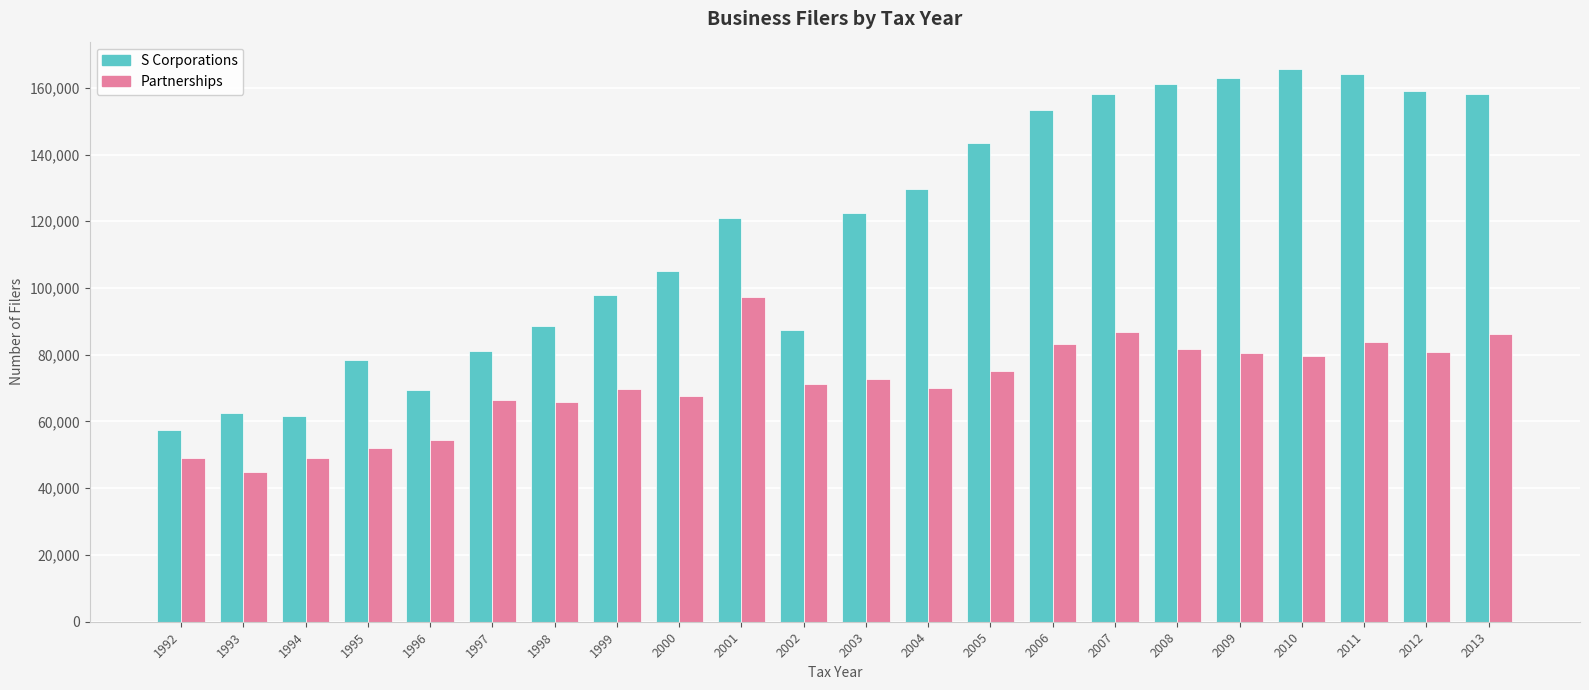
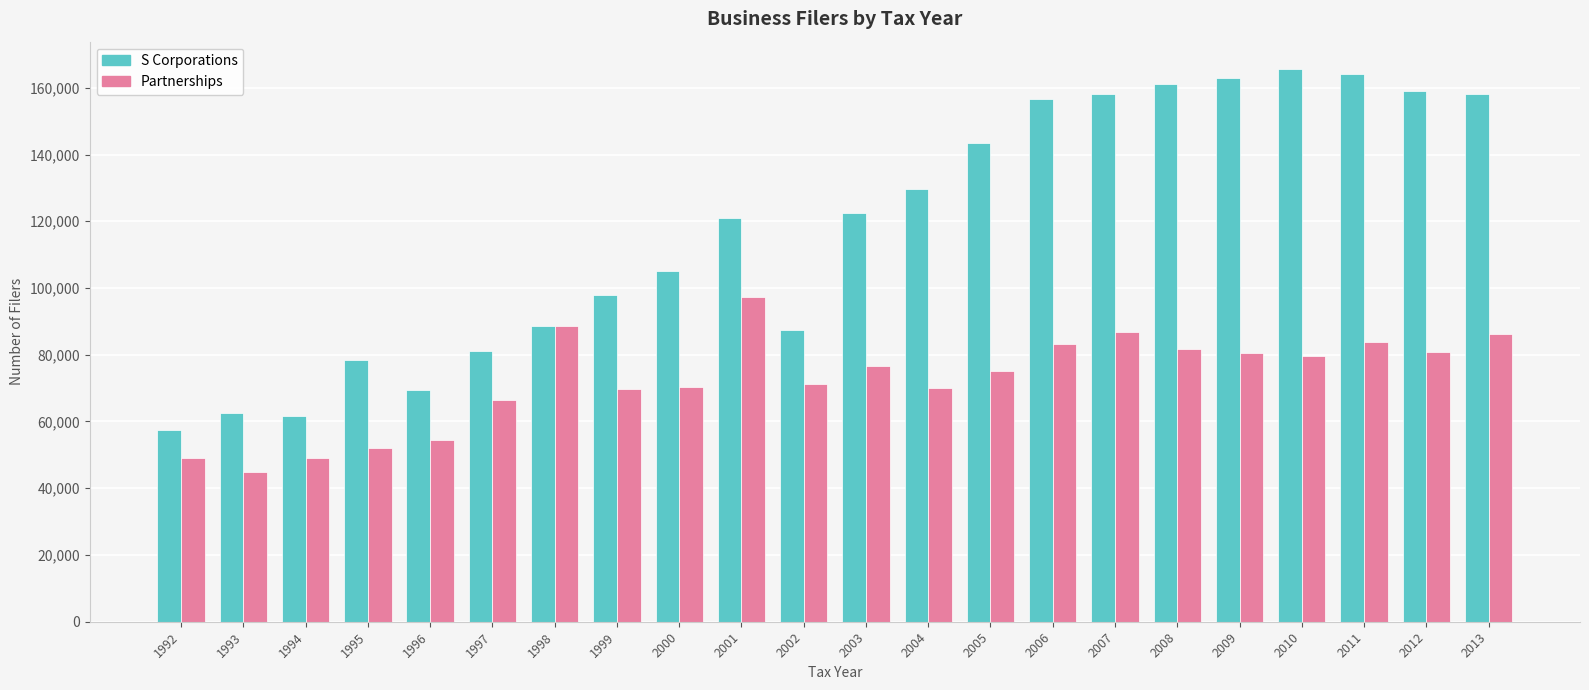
Partnerships, 1998: 66,000 -> 89,000
Partnerships, 2000: 68,000 -> 70,000
Partnerships, 2003: 73,000 -> 77,000
S Corporations, 2006: 153,000 -> 157,000
